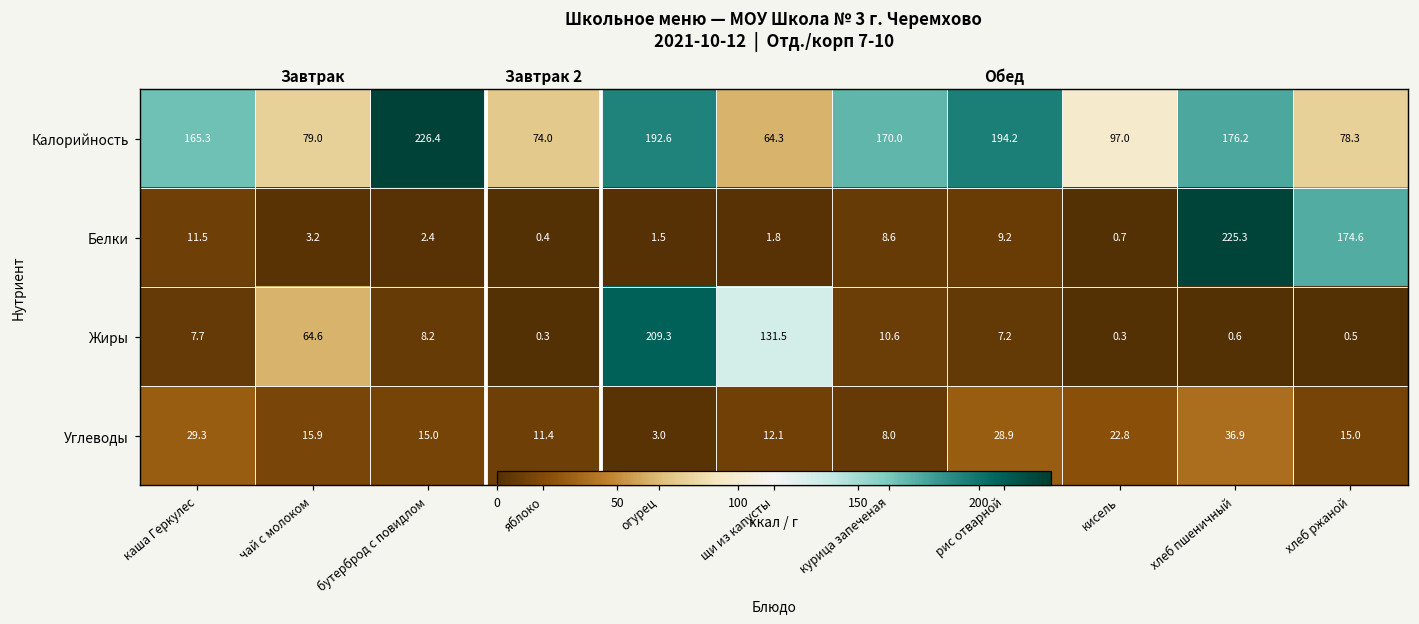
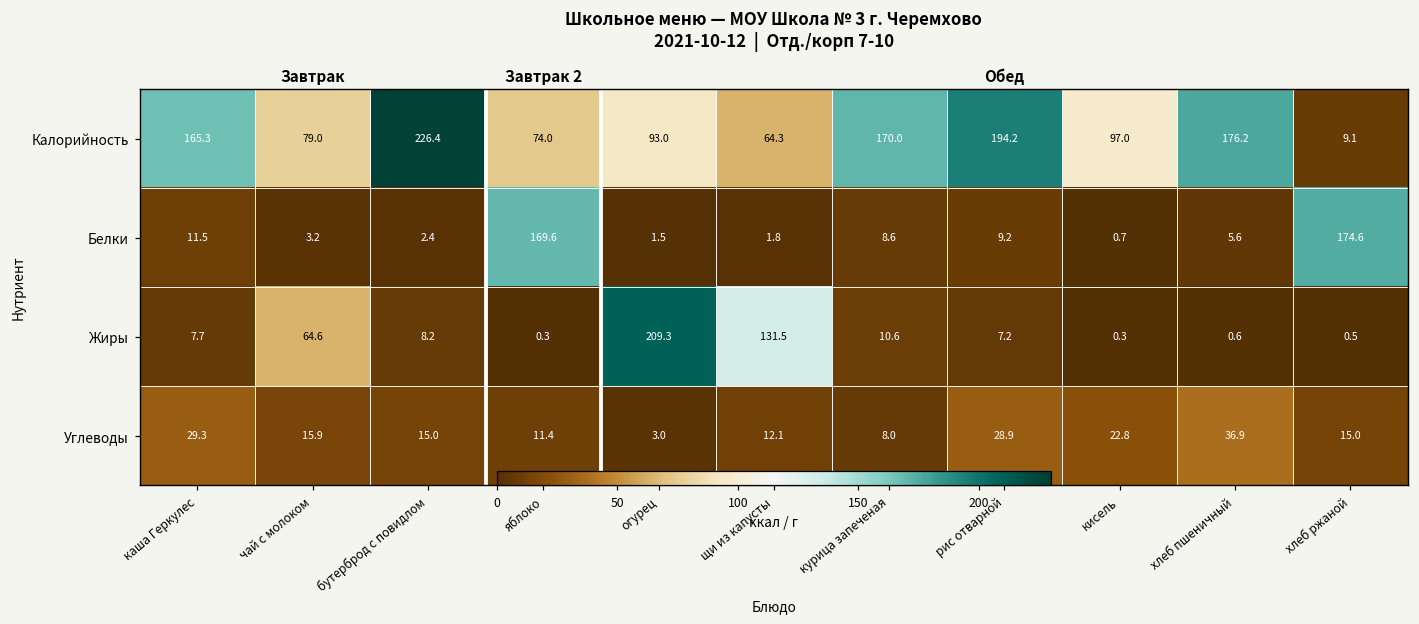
Калорийность, огурец: 192.6 -> 93.0
Калорийность, хлеб ржаной: 78.3 -> 9.1
Белки, яблоко: 0.4 -> 169.6
Белки, хлеб пшеничный: 225.3 -> 5.6
